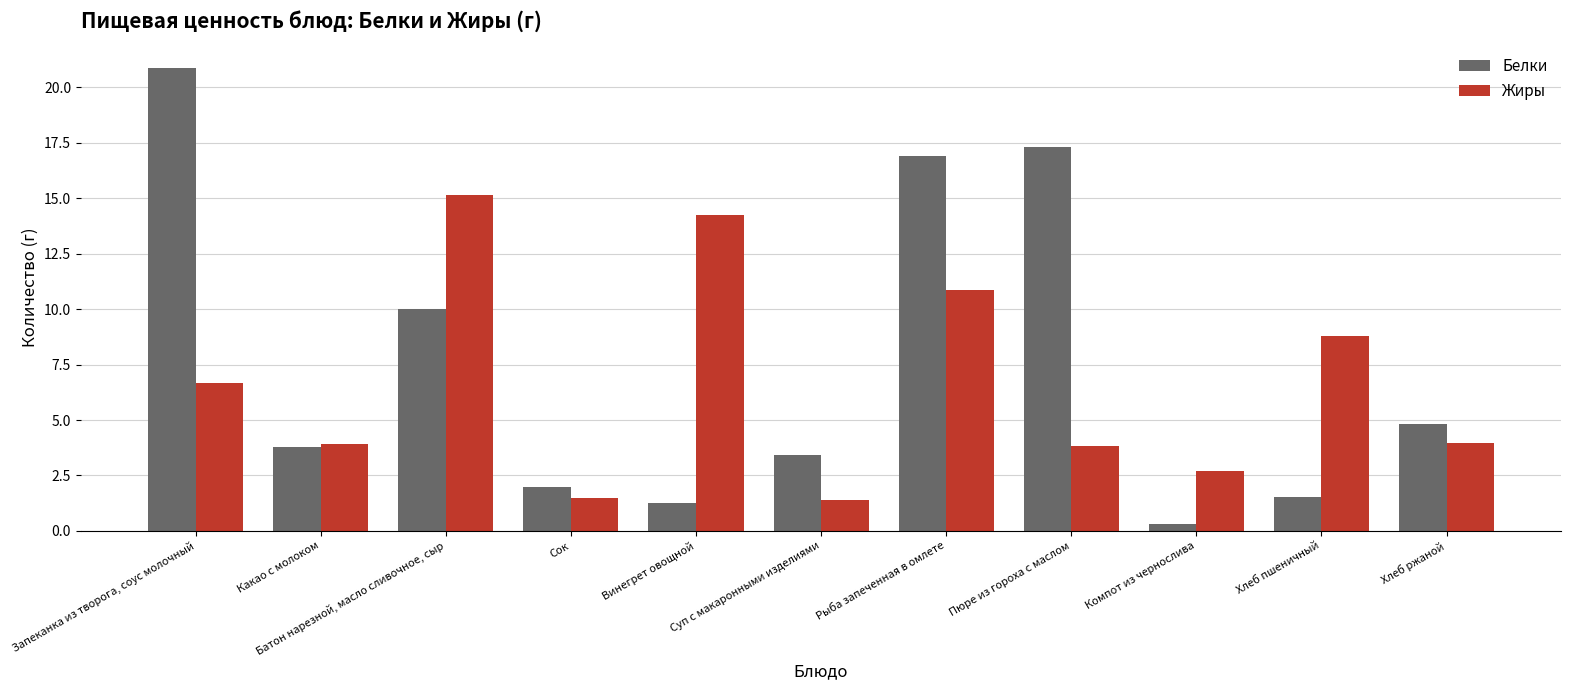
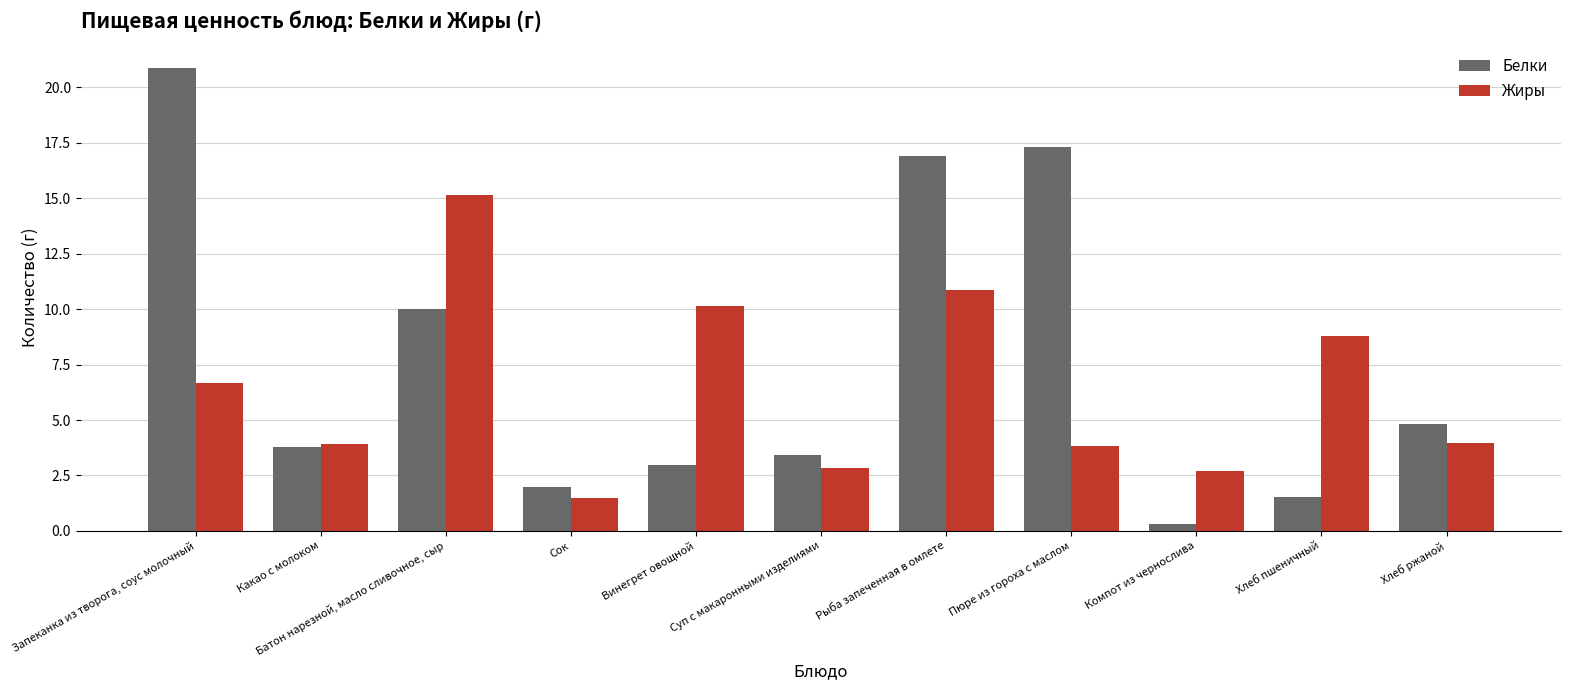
Белки, Винегрет овощной: 1.3 -> 3.0
Жиры, Винегрет овощной: 14.3 -> 10.1
Жиры, Суп с макаронными изделиями: 1.4 -> 2.9
